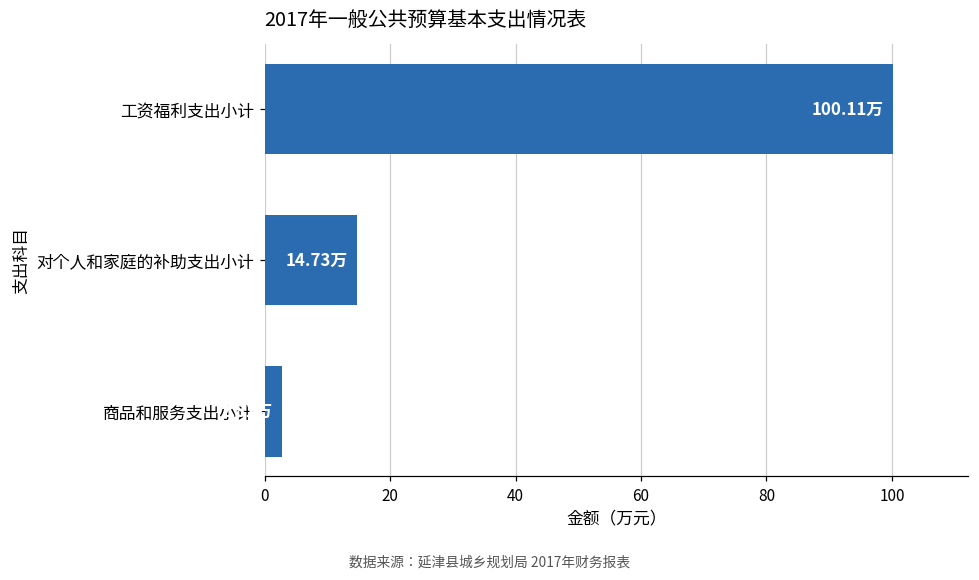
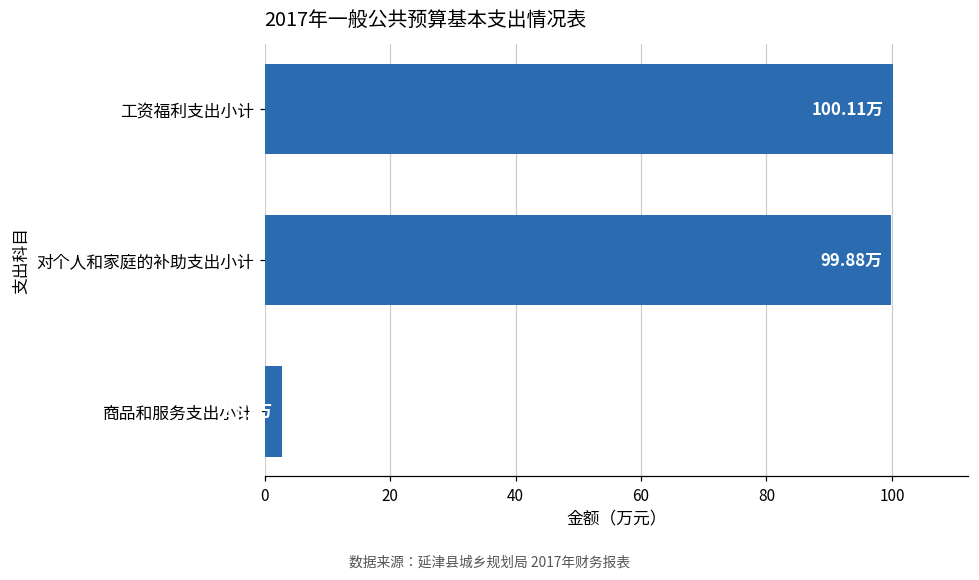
对个人和家庭的补助支出小计: 14.73万 -> 99.88万
